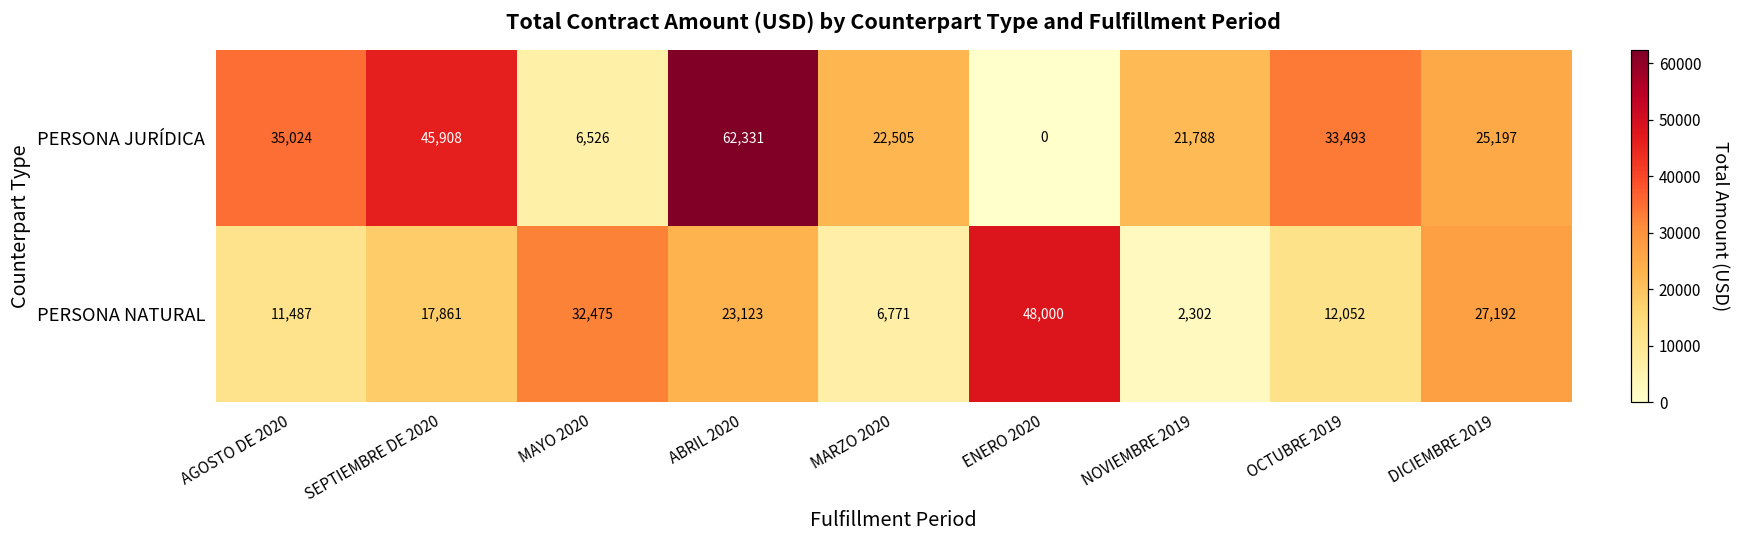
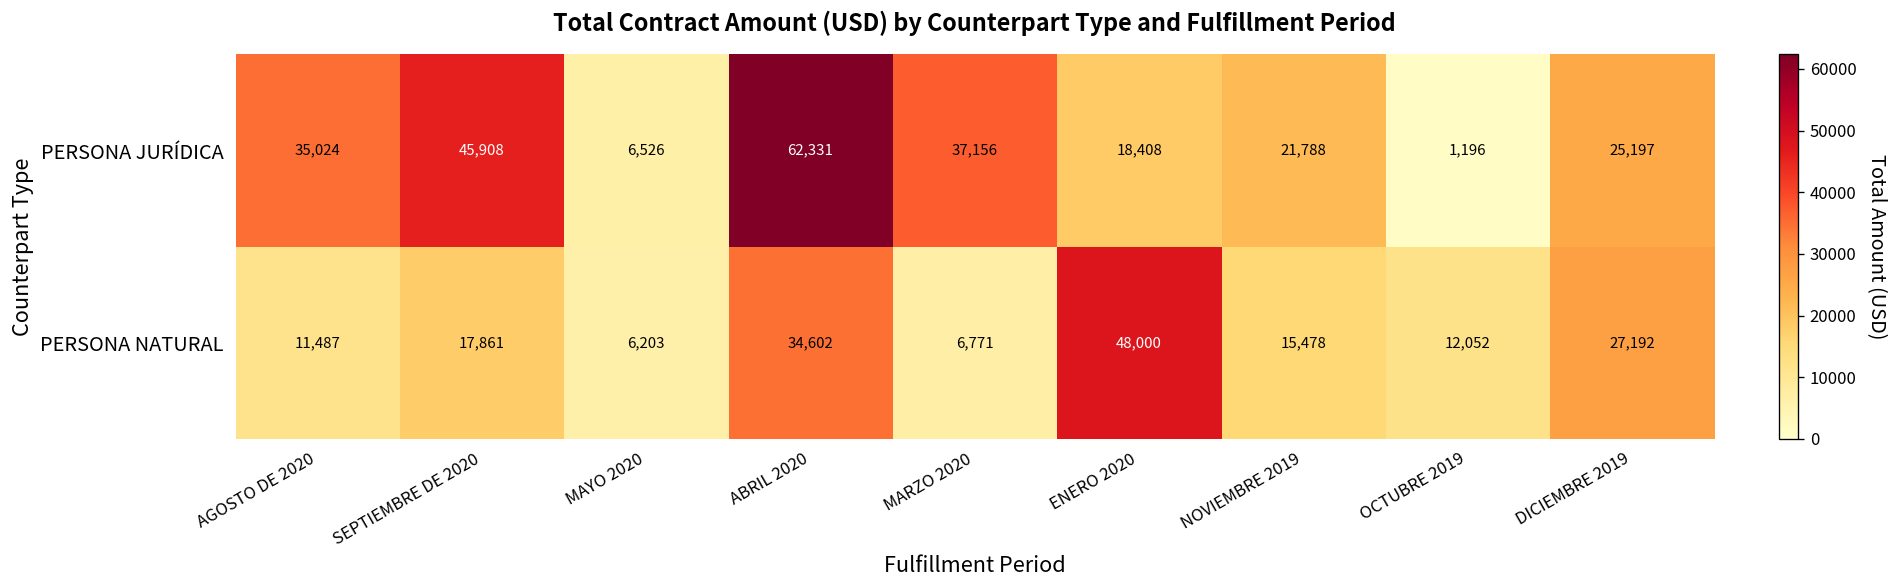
PERSONA JURÍDICA, MARZO 2020: 22,505 -> 37,156
PERSONA JURÍDICA, ENERO 2020: 0 -> 18,408
PERSONA JURÍDICA, OCTUBRE 2019: 33,493 -> 1,196
PERSONA NATURAL, MAYO 2020: 32,475 -> 6,203
PERSONA NATURAL, ABRIL 2020: 23,123 -> 34,602
PERSONA NATURAL, NOVIEMBRE 2019: 2,302 -> 15,478
